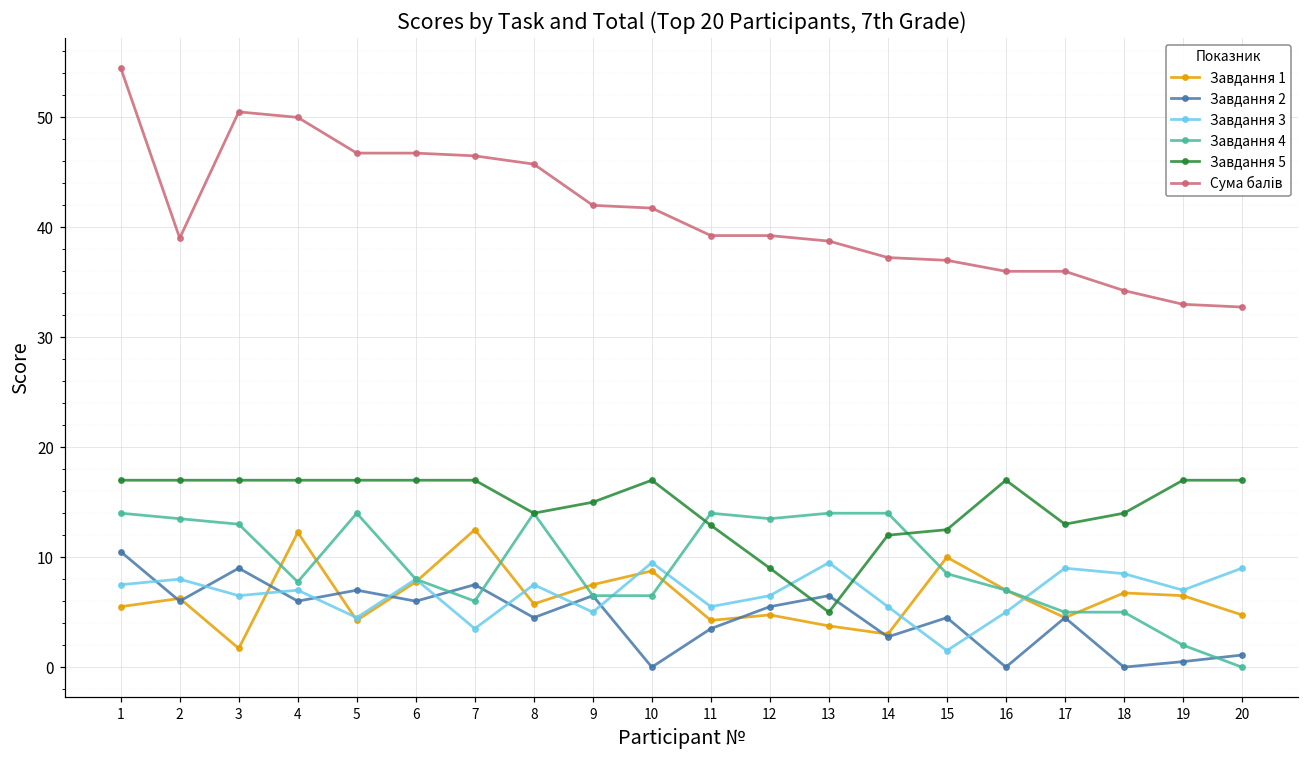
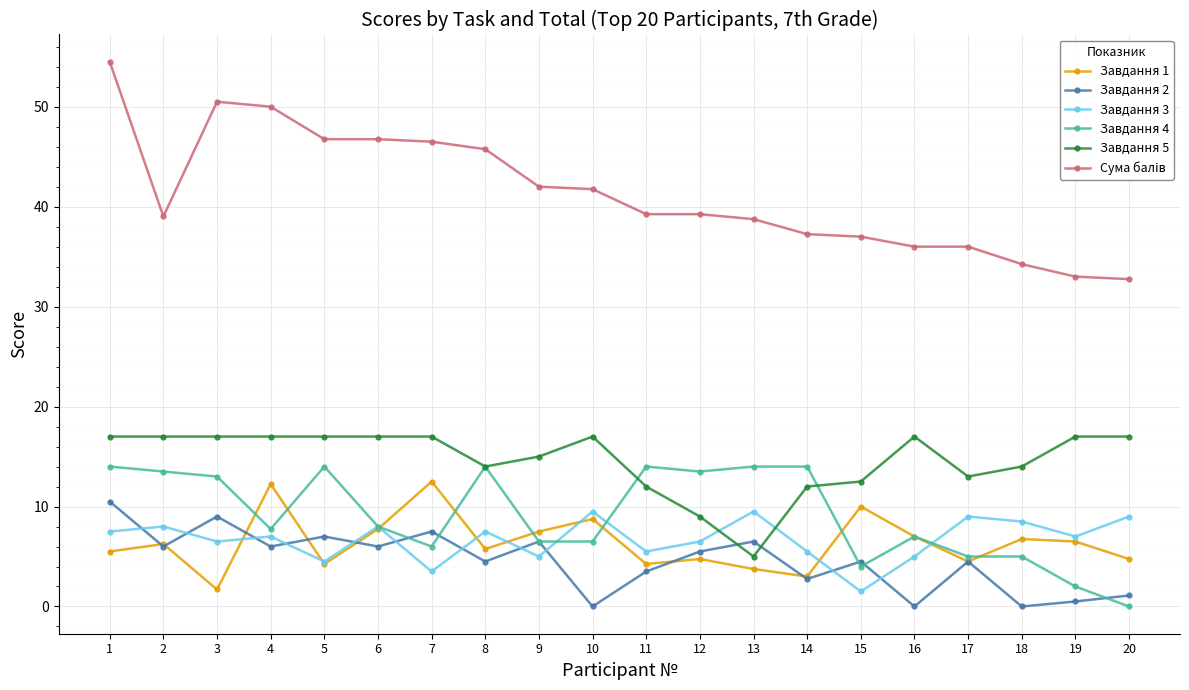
Завдання 5, 11: 13 -> 12
Завдання 4, 15: 9 -> 4
